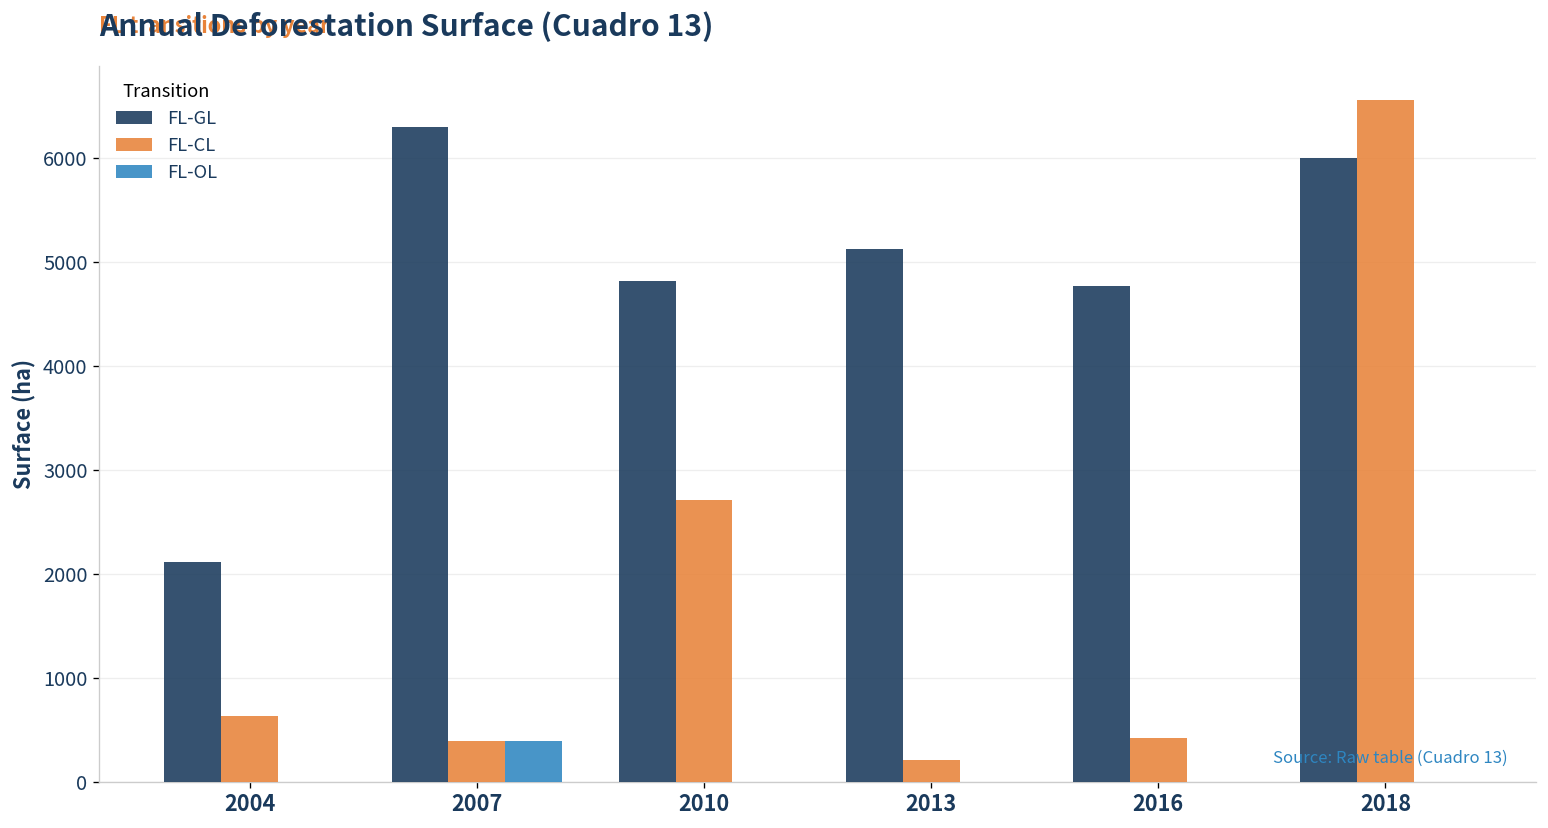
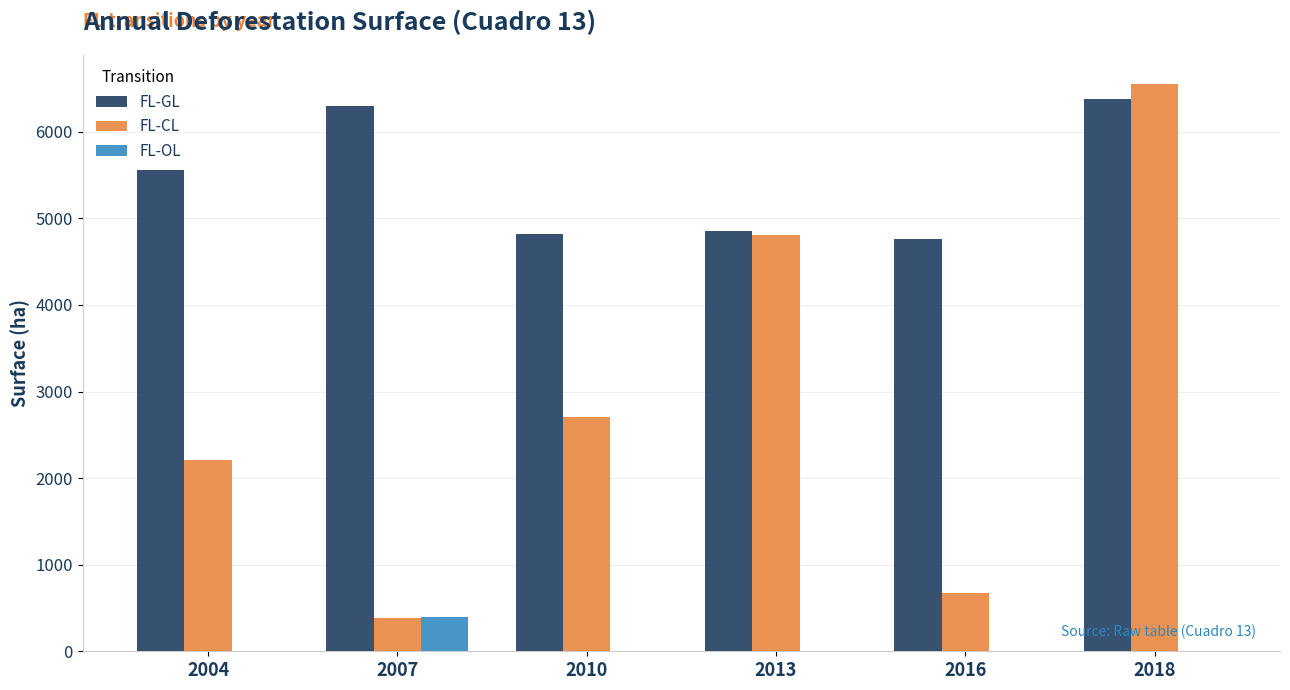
FL-GL, 2004: 2100 -> 5600
FL-CL, 2004: 600 -> 2200
FL-GL, 2013: 5100 -> 4900
FL-CL, 2013: 200 -> 4800
FL-CL, 2016: 400 -> 700
FL-GL, 2018: 6000 -> 6400
